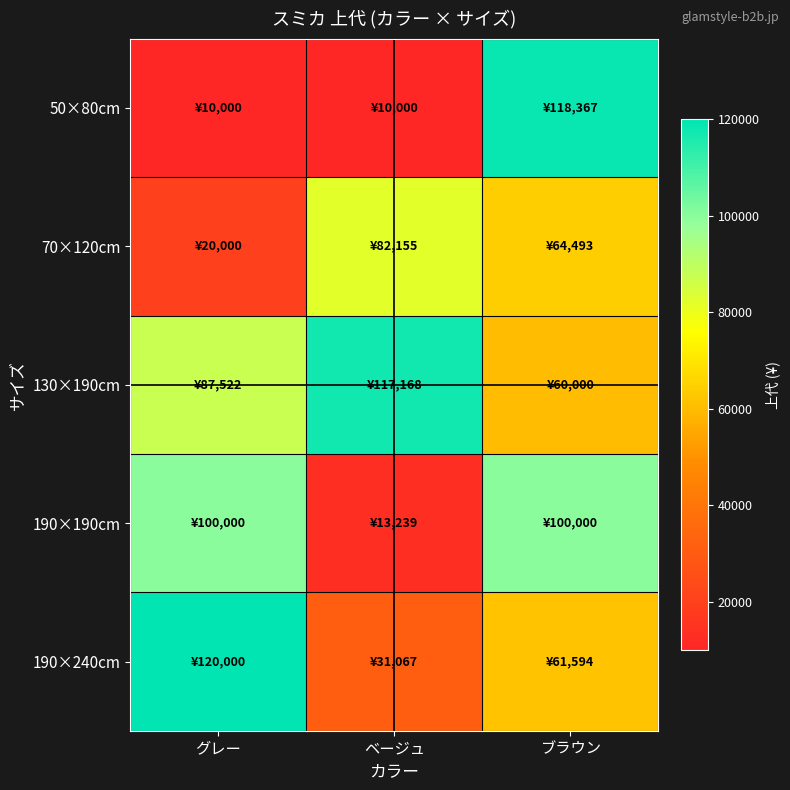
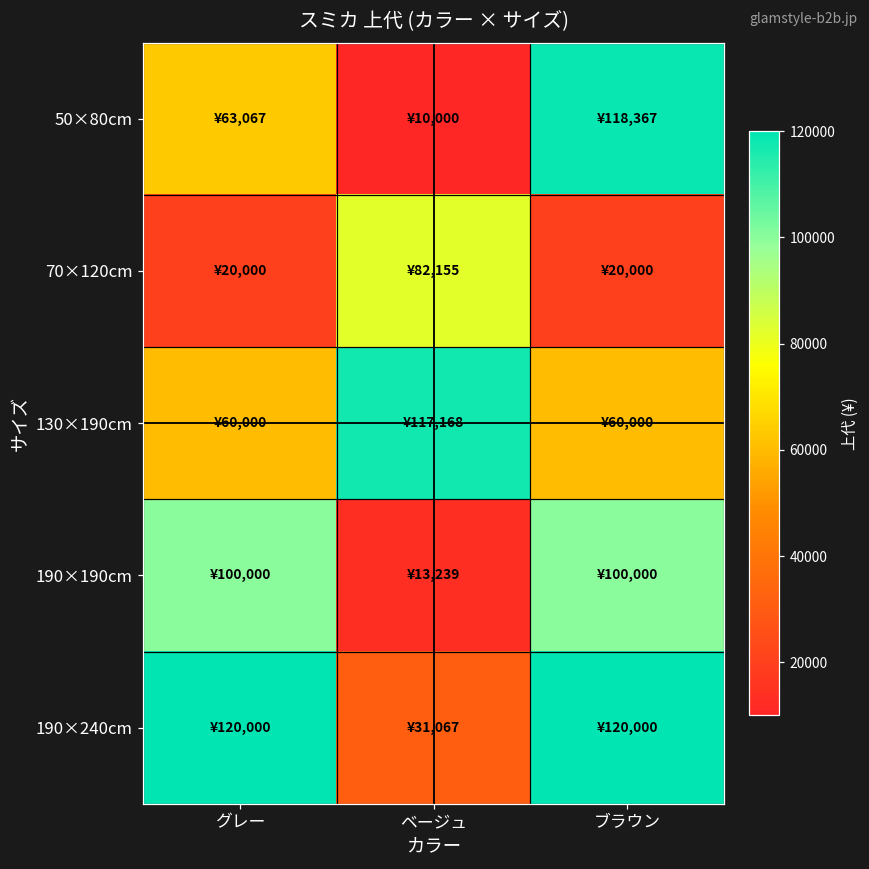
50×80cm, グレー: ¥10,000 -> ¥63,067
70×120cm, ブラウン: ¥64,493 -> ¥20,000
130×190cm, グレー: ¥87,522 -> ¥60,000
190×240cm, ブラウン: ¥61,594 -> ¥120,000
